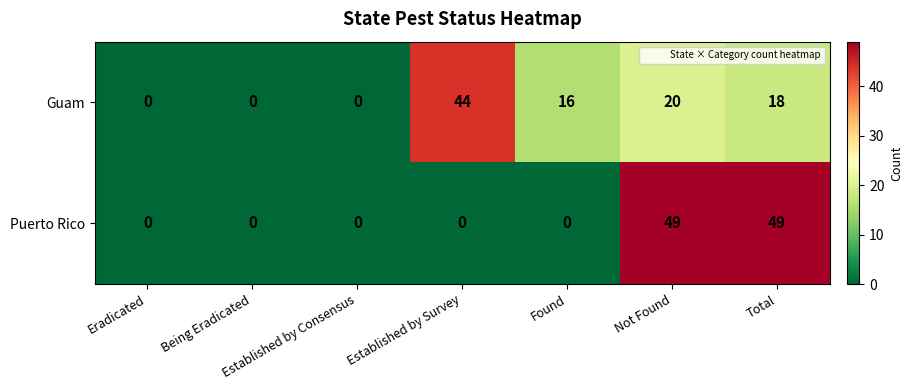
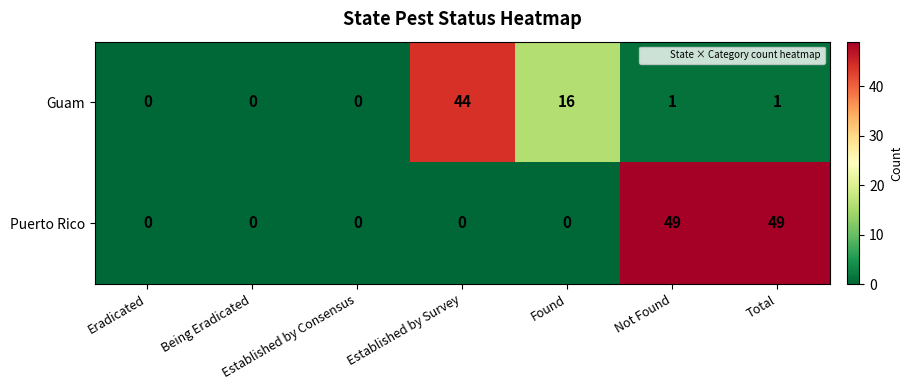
Guam, Not Found: 20 -> 1
Guam, Total: 18 -> 1
